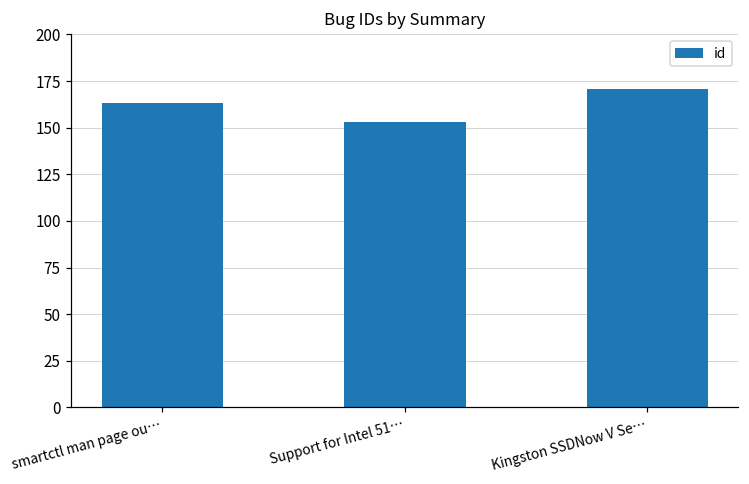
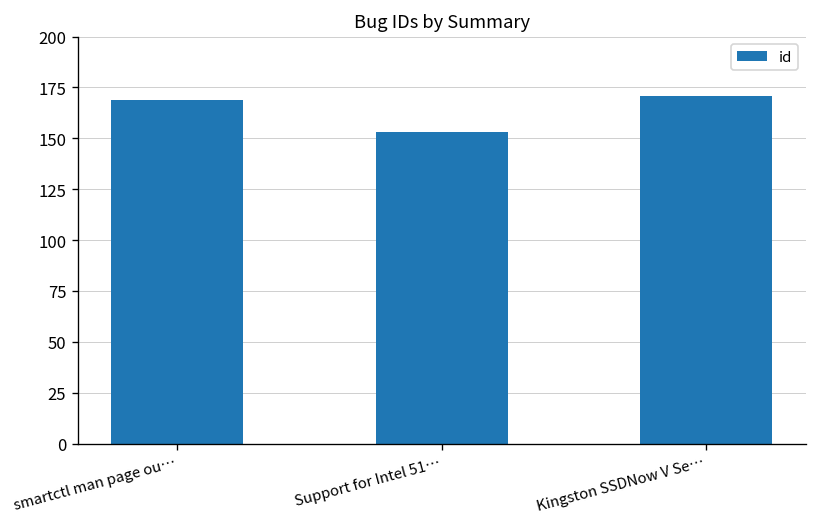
smartctl man page ou…: 163 -> 169
